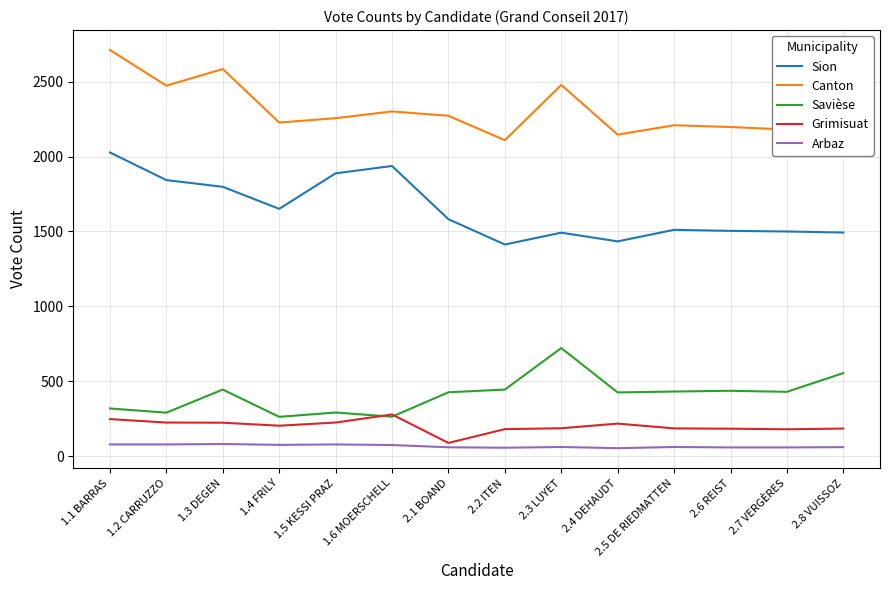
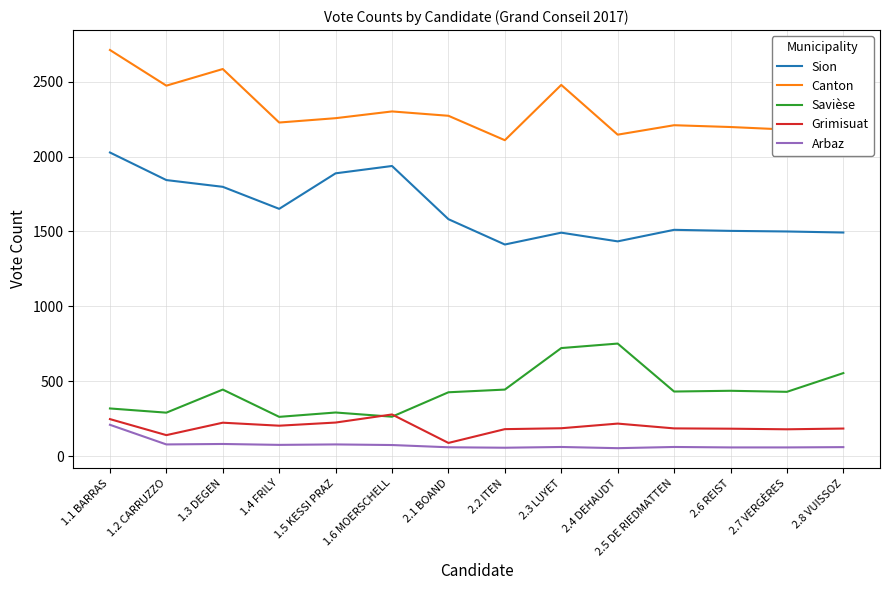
Arbaz, 1.1 BARRAS: 80 -> 210
Grimisuat, 1.2 CARRUZZO: 230 -> 140
Savièse, 2.4 DEHAUDT: 430 -> 750
